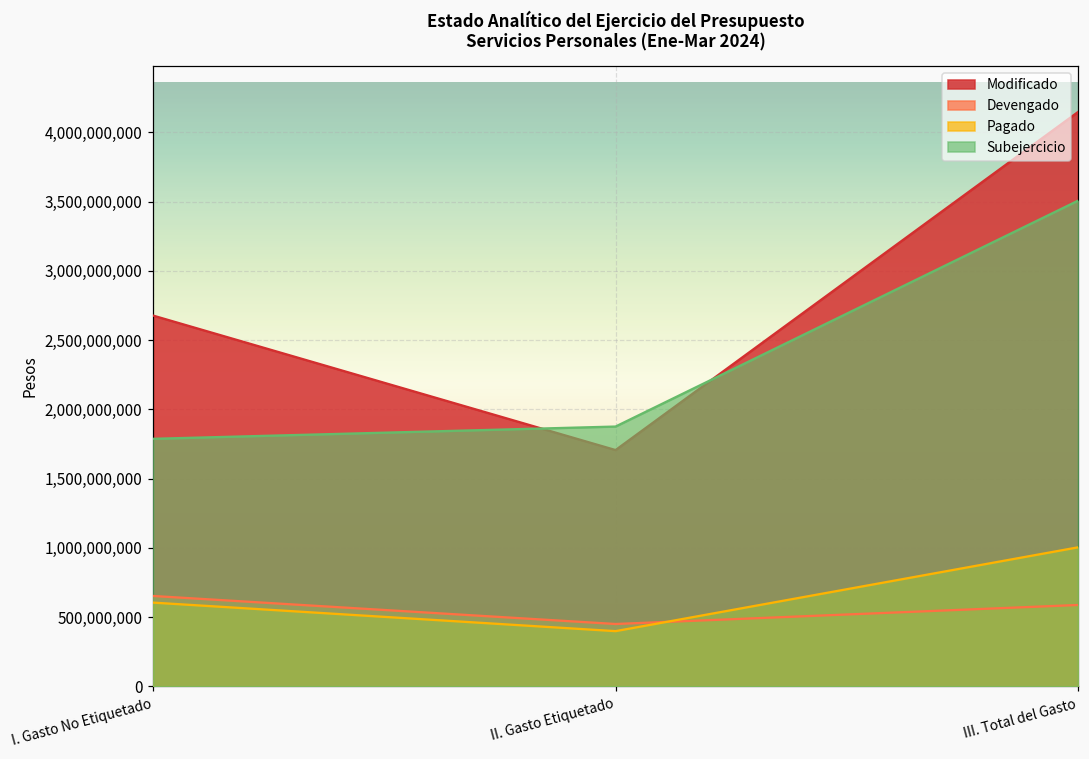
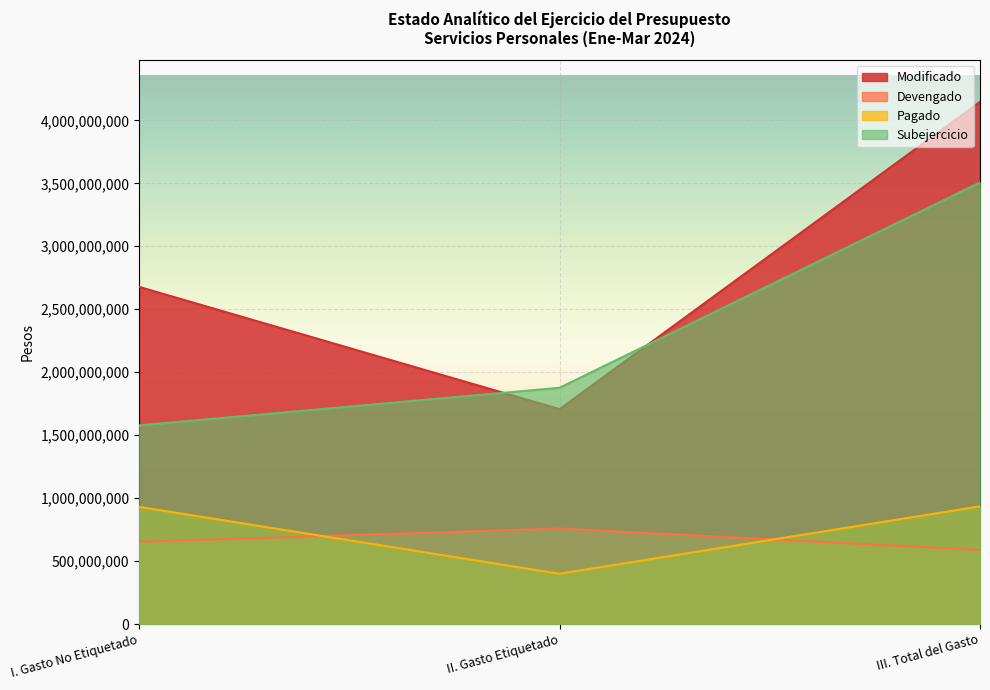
Pagado, I. Gasto No Etiquetado: 610,000,000 -> 930,000,000
Subejercicio, I. Gasto No Etiquetado: 1,790,000,000 -> 1,580,000,000
Devengado, II. Gasto Etiquetado: 450,000,000 -> 760,000,000
Pagado, III. Total del Gasto: 1,000,000,000 -> 930,000,000
